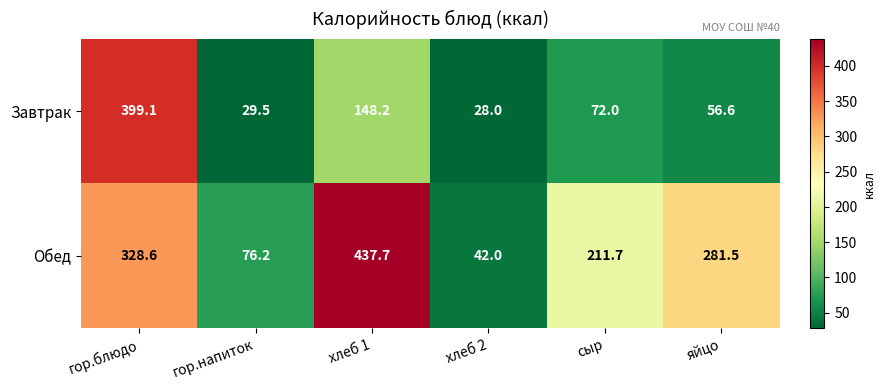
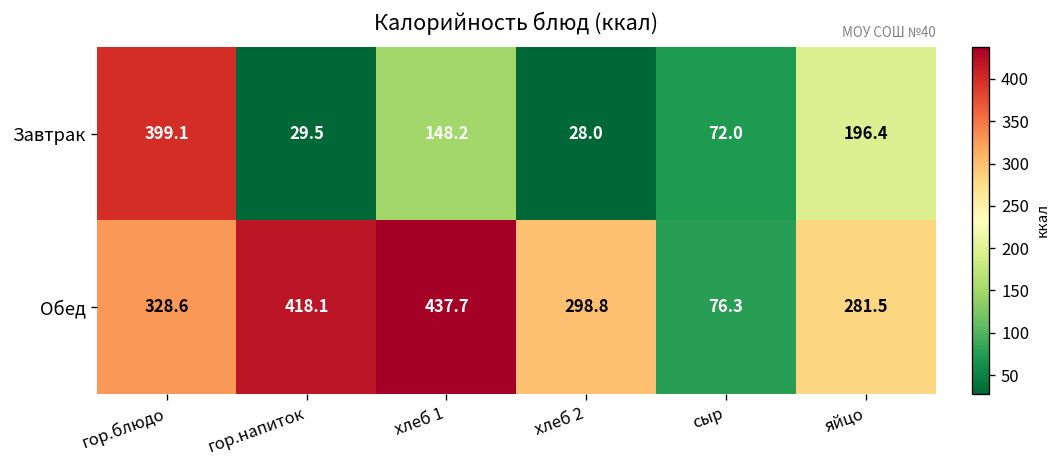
Завтрак, яйцо: 56.6 -> 196.4
Обед, гор.напиток: 76.2 -> 418.1
Обед, хлеб 2: 42.0 -> 298.8
Обед, сыр: 211.7 -> 76.3
